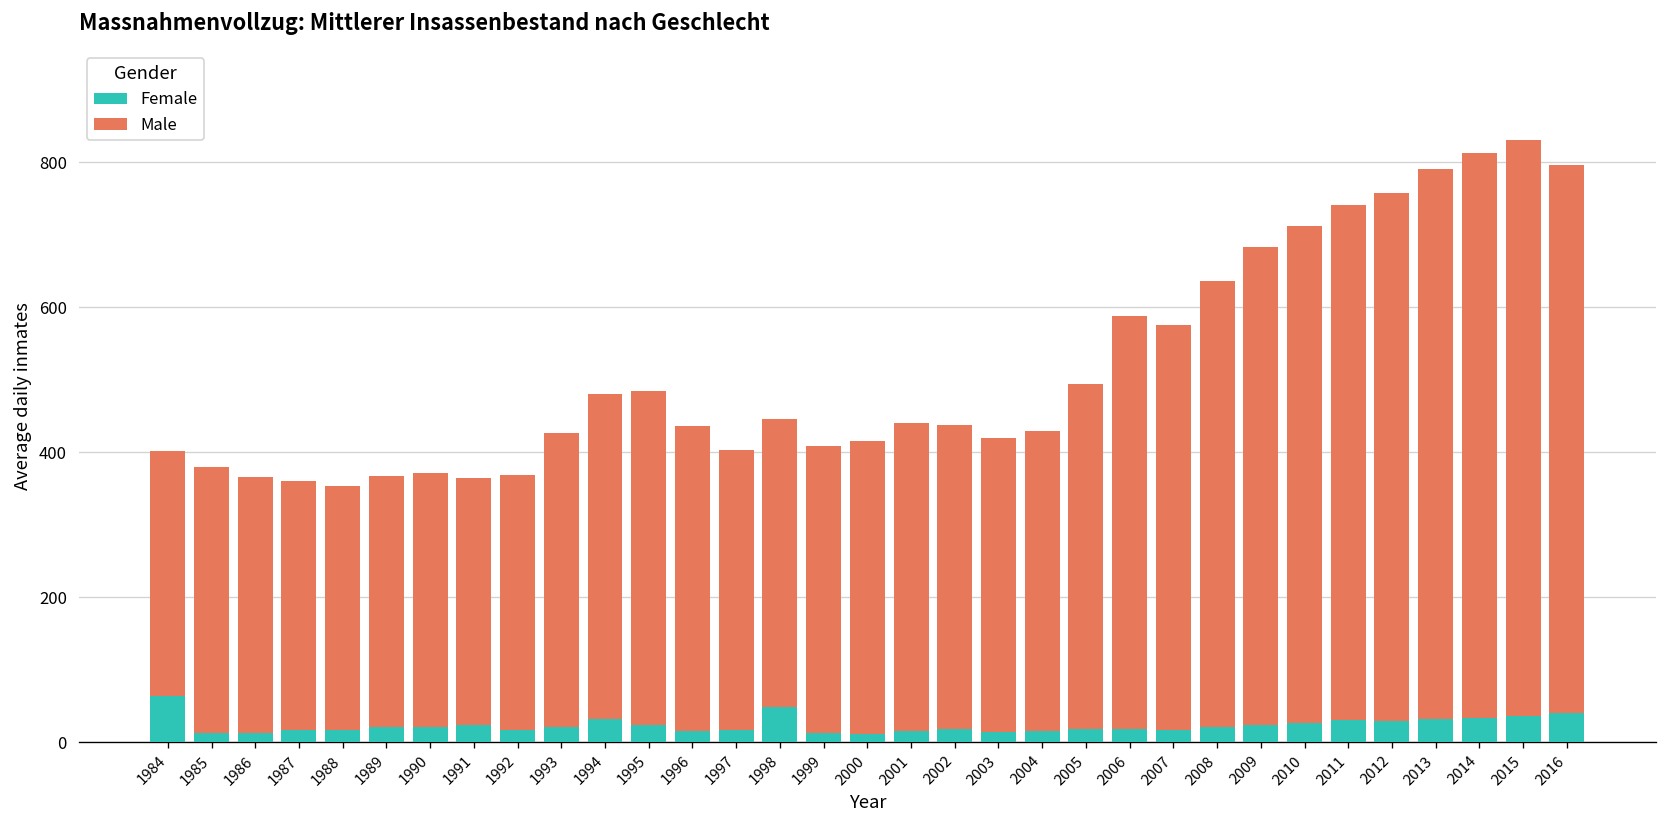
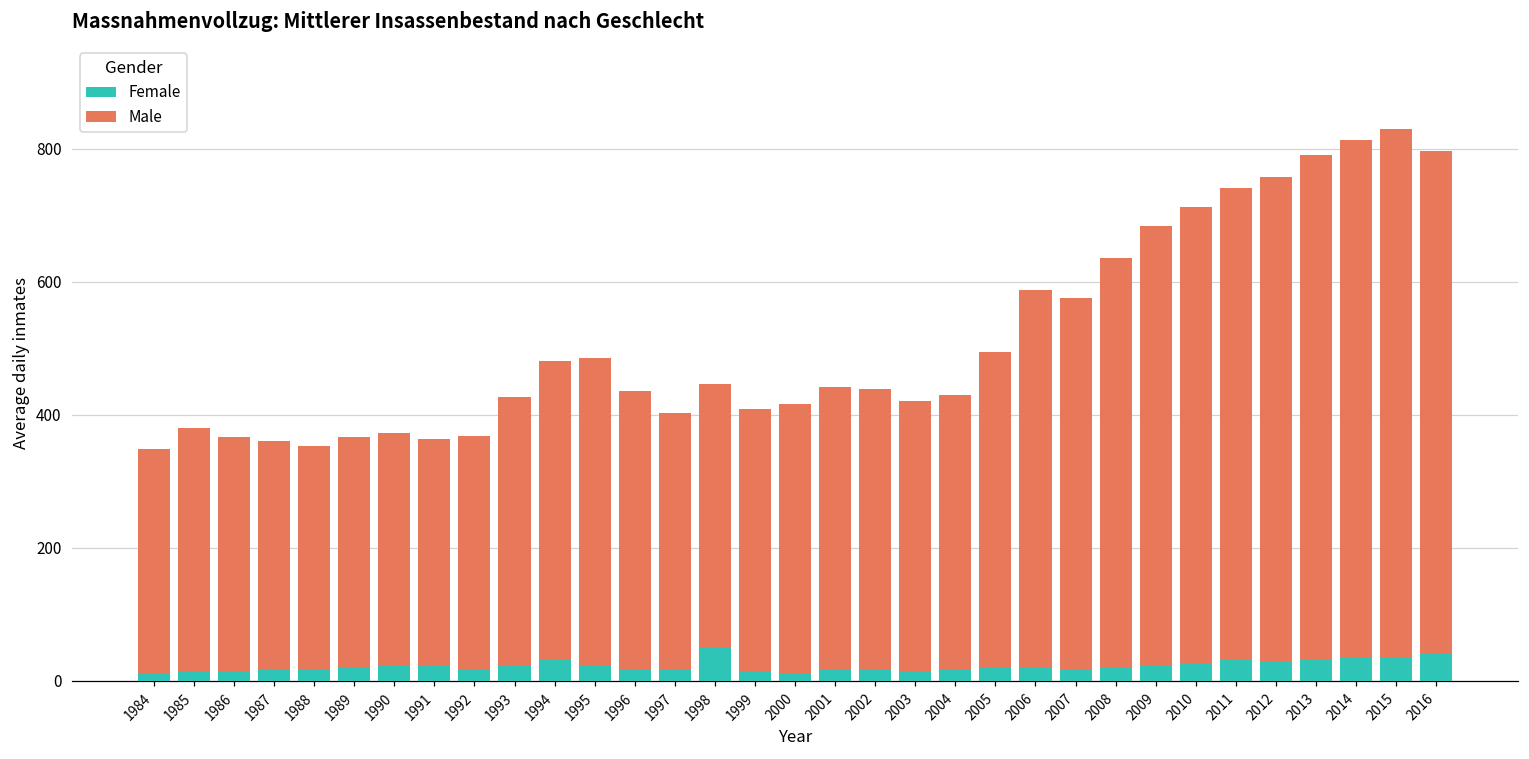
Female, 1984: 60 -> 10
